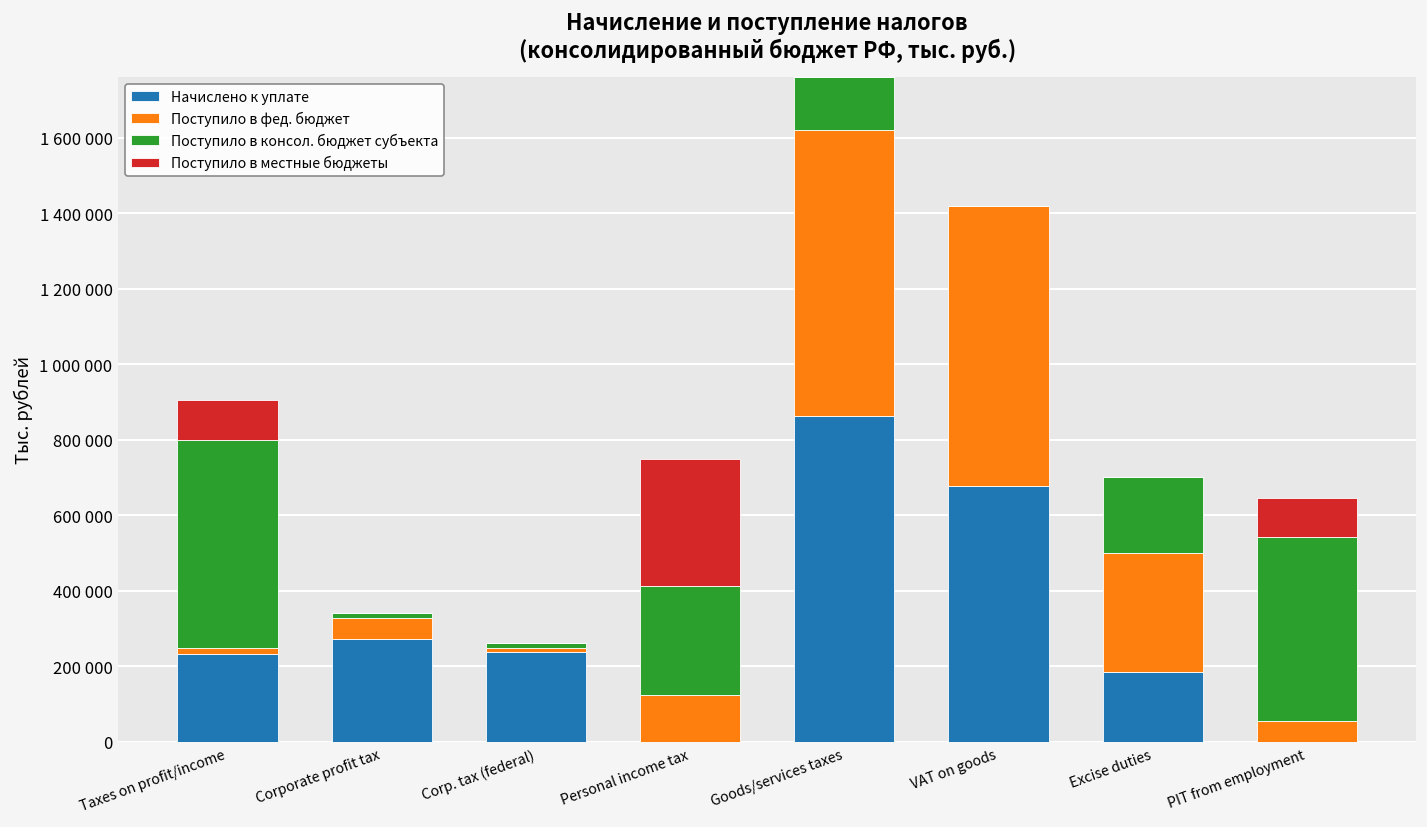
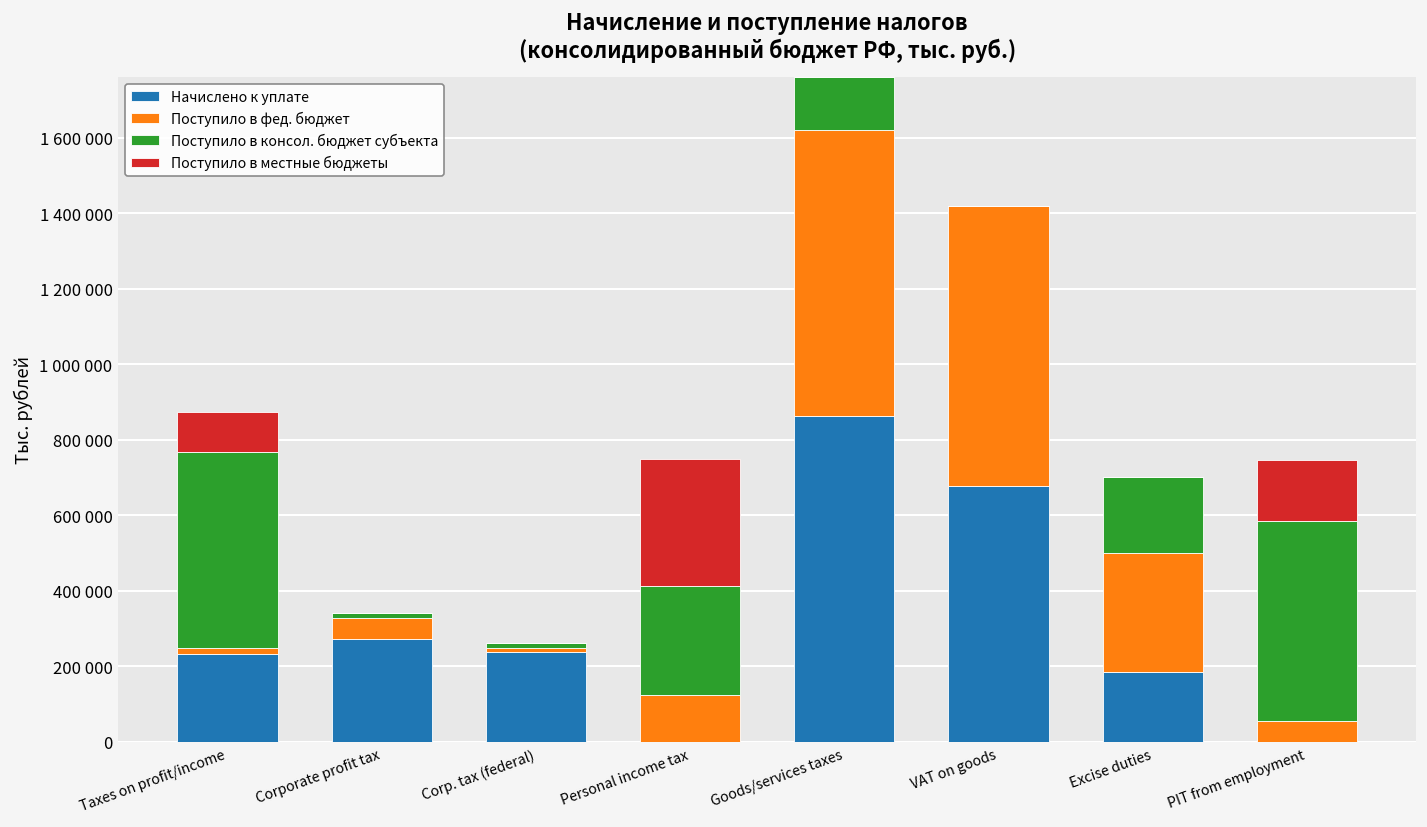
Поступило в консол. бюджет субъекта, Taxes on profit/income: 550000 -> 520000
Поступило в консол. бюджет субъекта, PIT from employment: 490000 -> 530000
Поступило в местные бюджеты, PIT from employment: 100000 -> 160000
